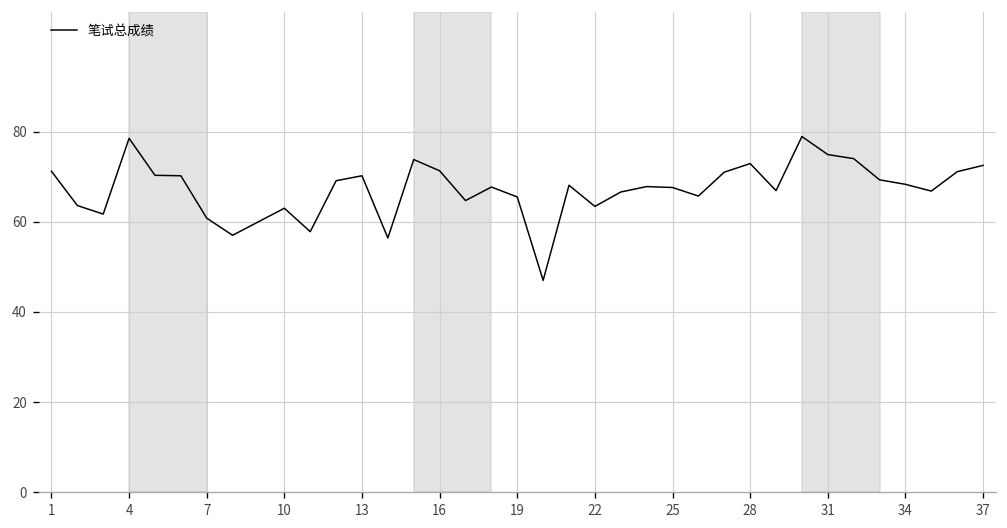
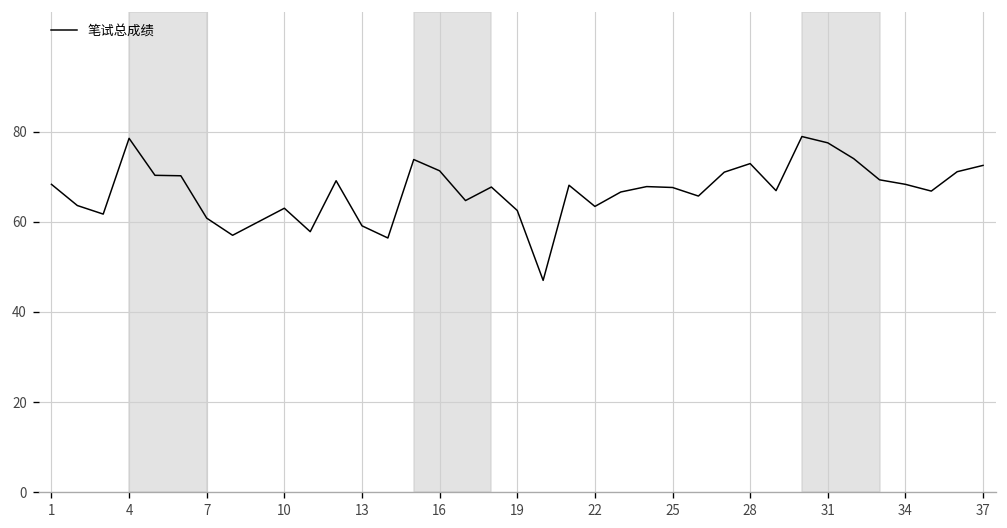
1: 71 -> 68
13: 70 -> 59
19: 66 -> 63
31: 75 -> 78
